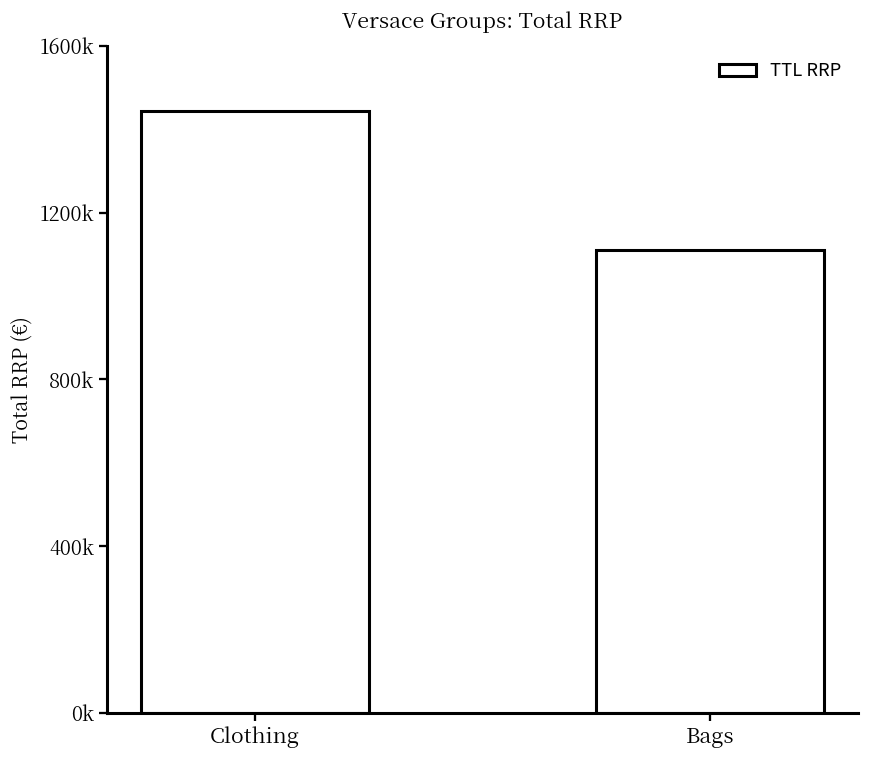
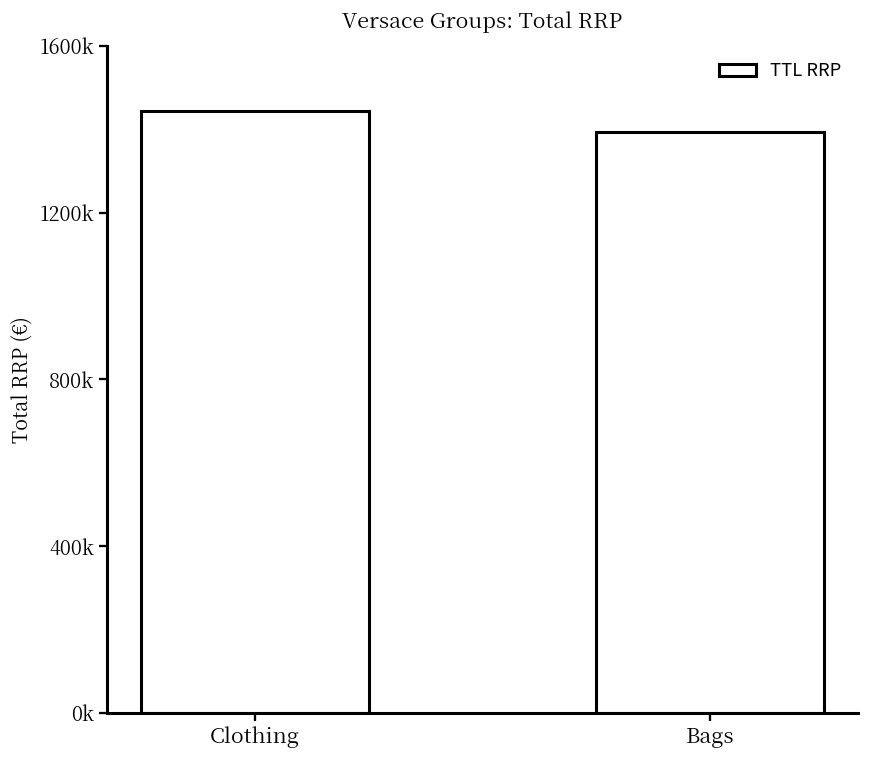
Bags: 1110000 -> 1390000
